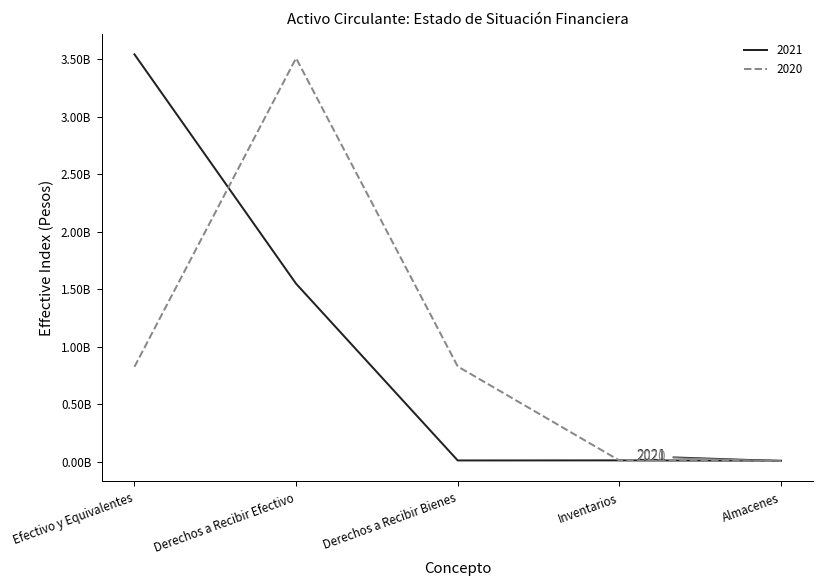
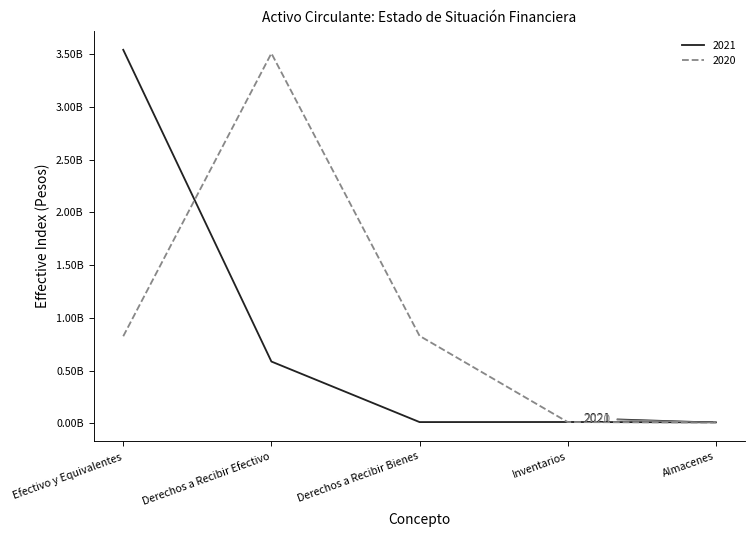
2021, Derechos a Recibir Efectivo: 1500000000 -> 600000000
